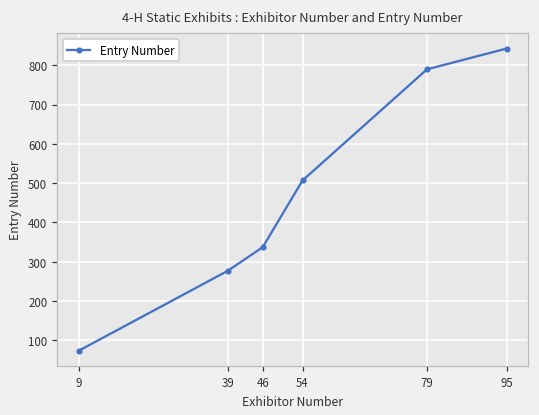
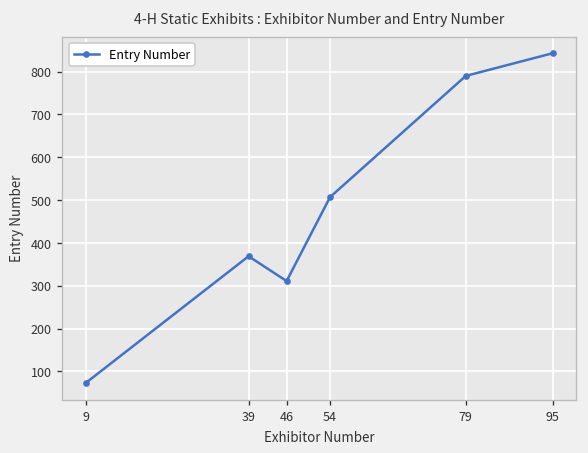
39: 280 -> 370
46: 340 -> 310
